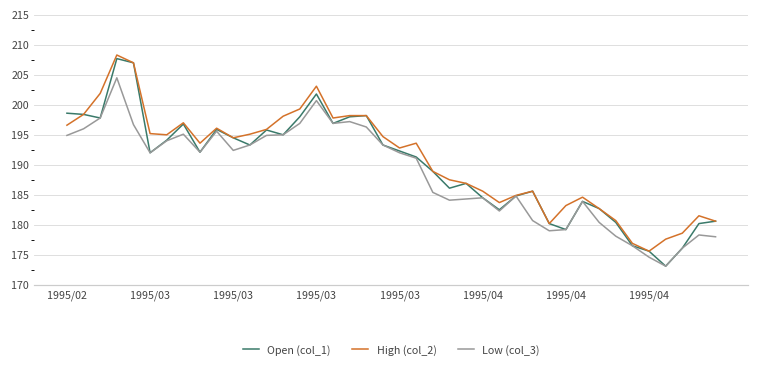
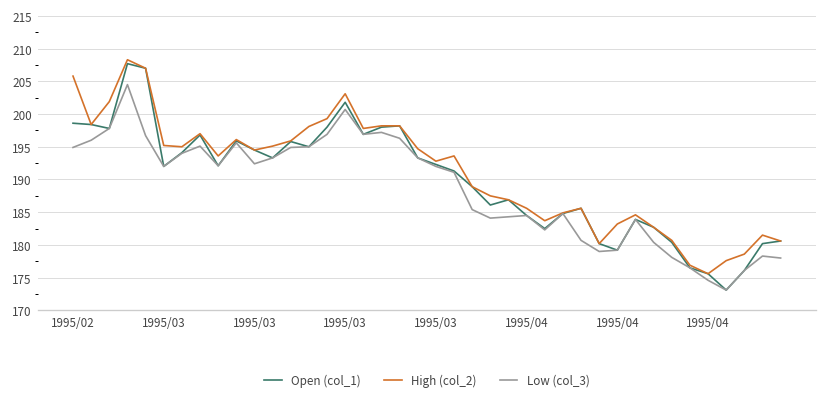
High (col_2), 1995/02: 197 -> 206
